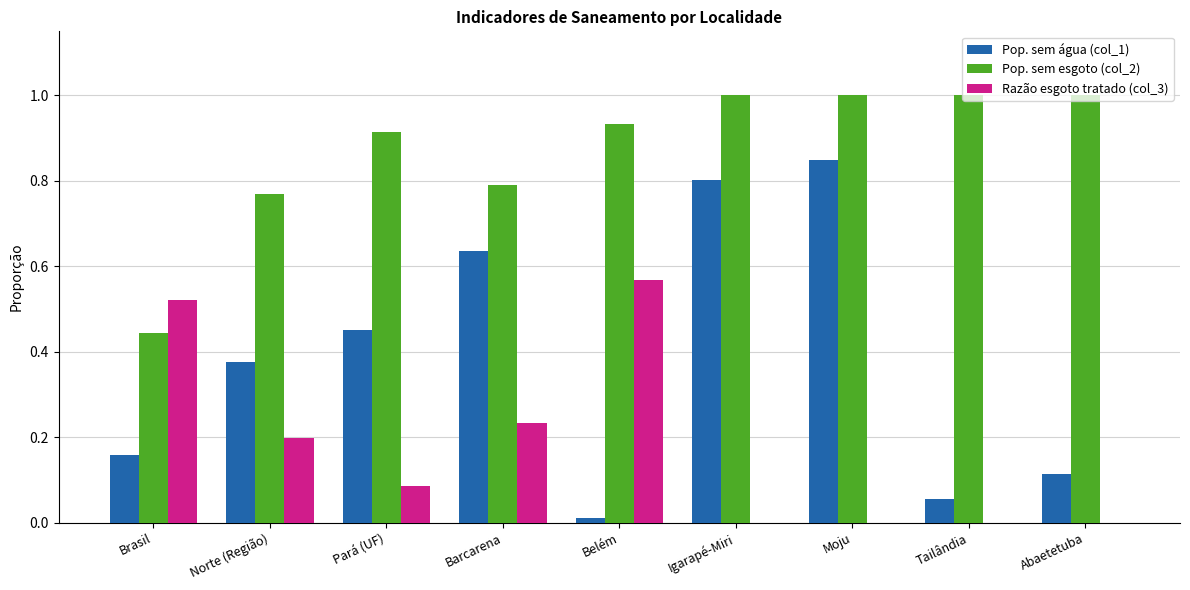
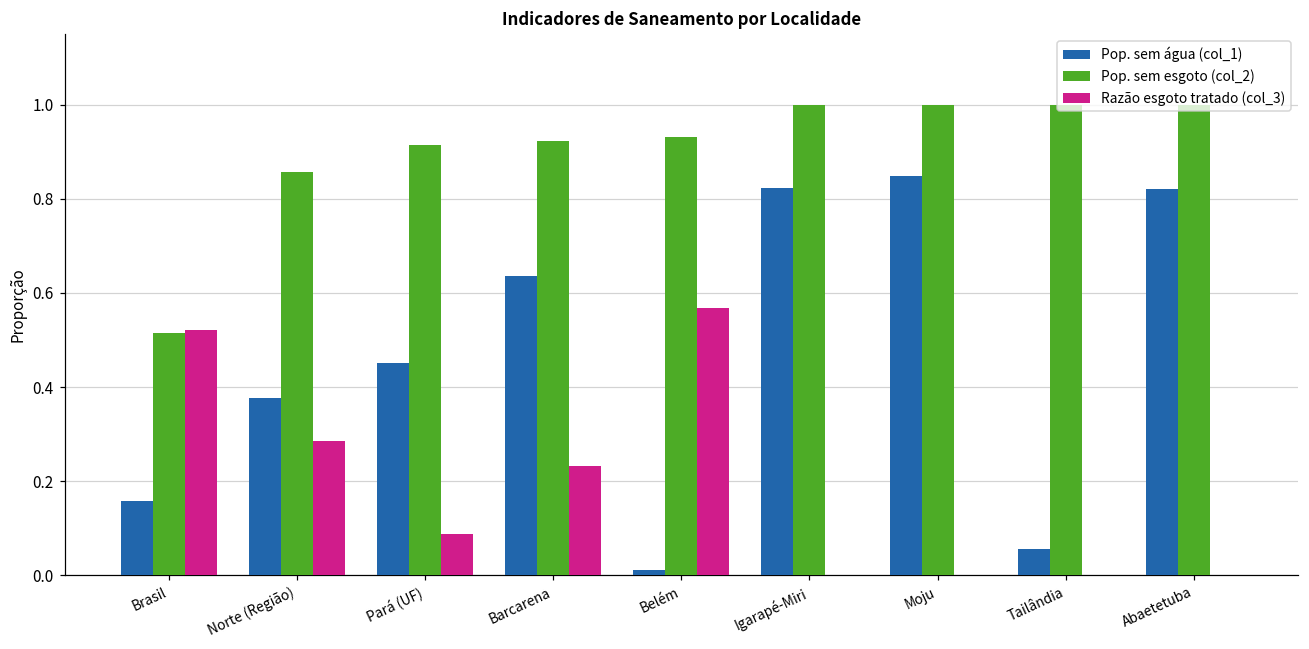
Pop. sem esgoto (col_2), Brasil: 0.45 -> 0.51
Pop. sem esgoto (col_2), Norte (Região): 0.77 -> 0.86
Razão esgoto tratado (col_3), Norte (Região): 0.20 -> 0.29
Pop. sem esgoto (col_2), Barcarena: 0.79 -> 0.92
Pop. sem água (col_1), Igarapé-Miri: 0.80 -> 0.82
Pop. sem água (col_1), Abaetetuba: 0.11 -> 0.82
